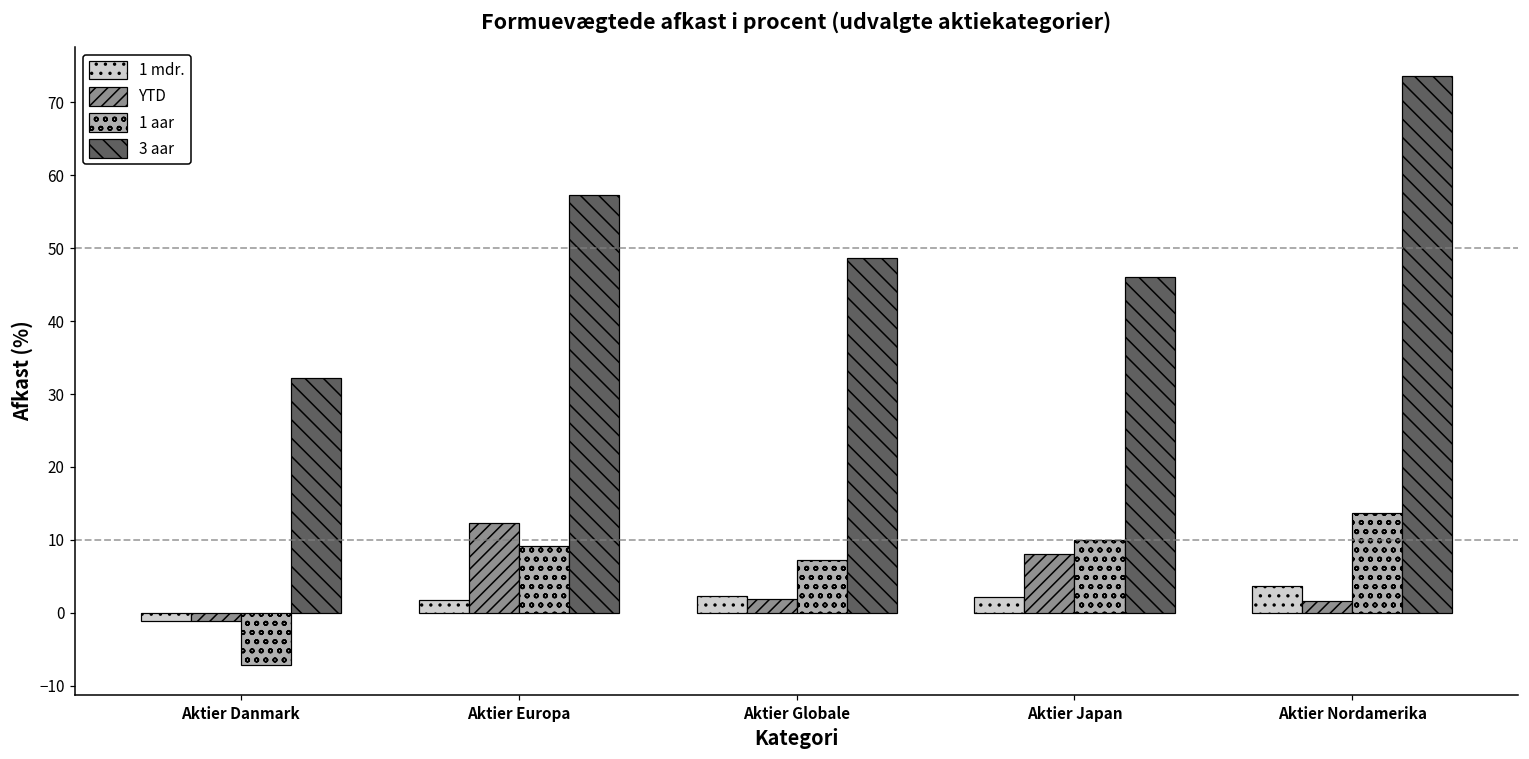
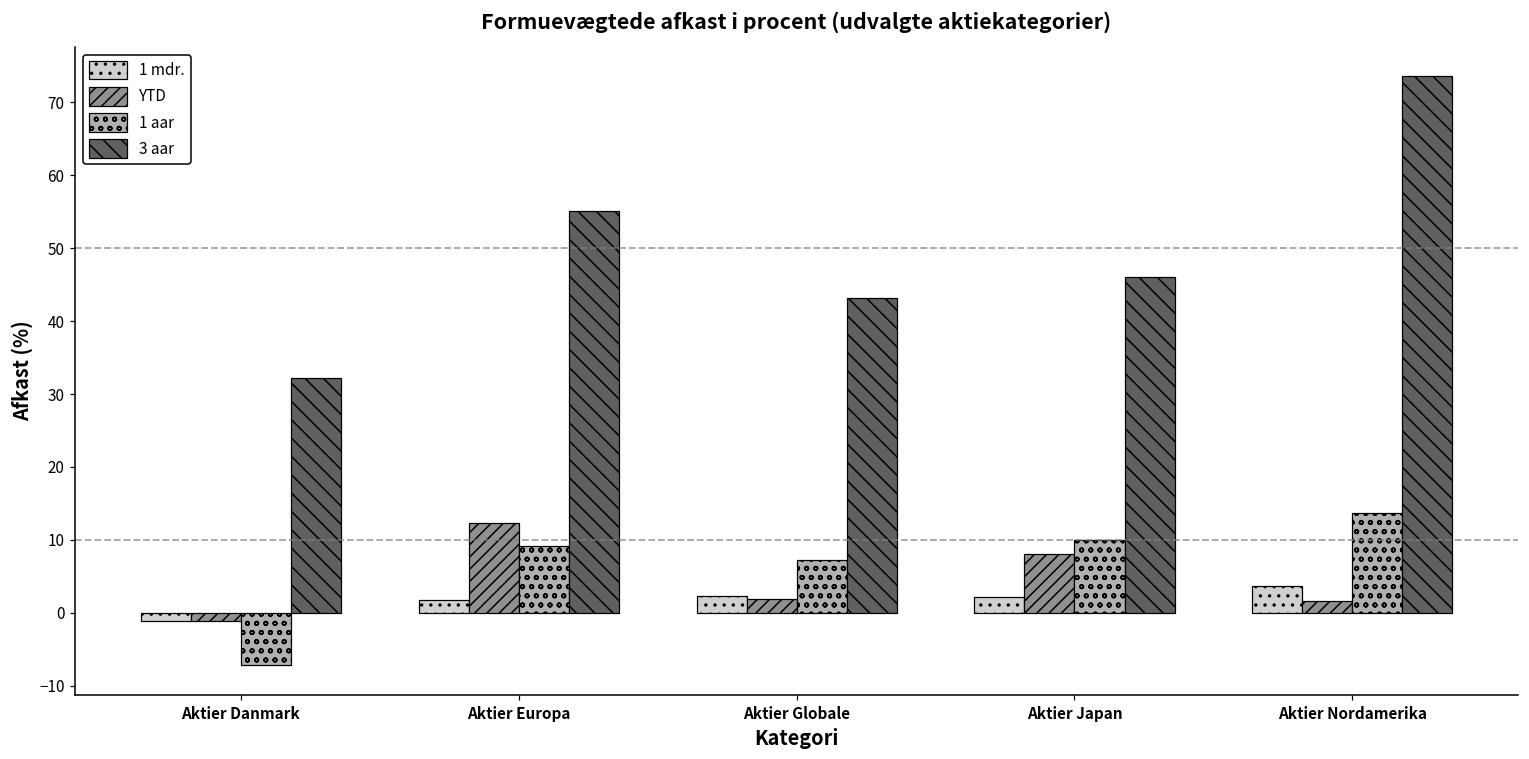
3 aar, Aktier Europa: 57 -> 55
3 aar, Aktier Globale: 49 -> 43
